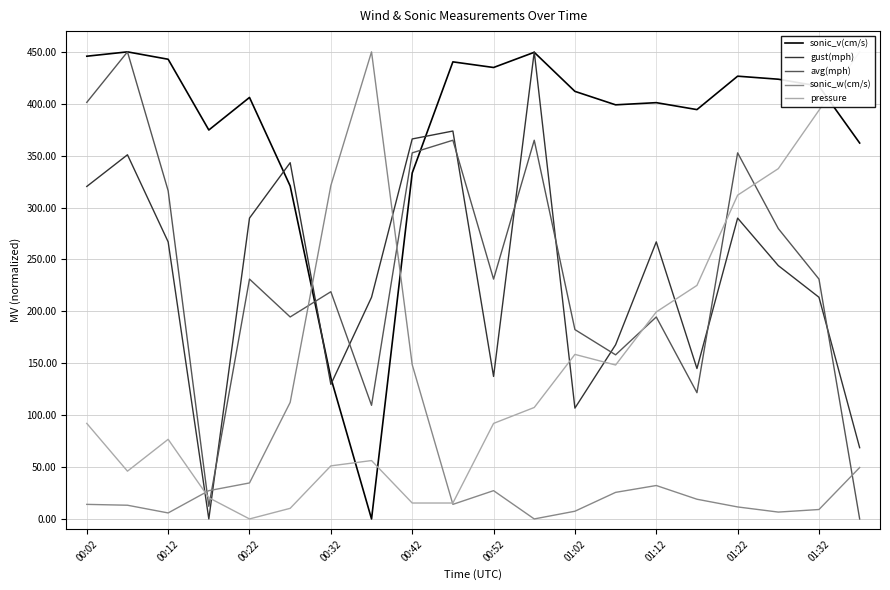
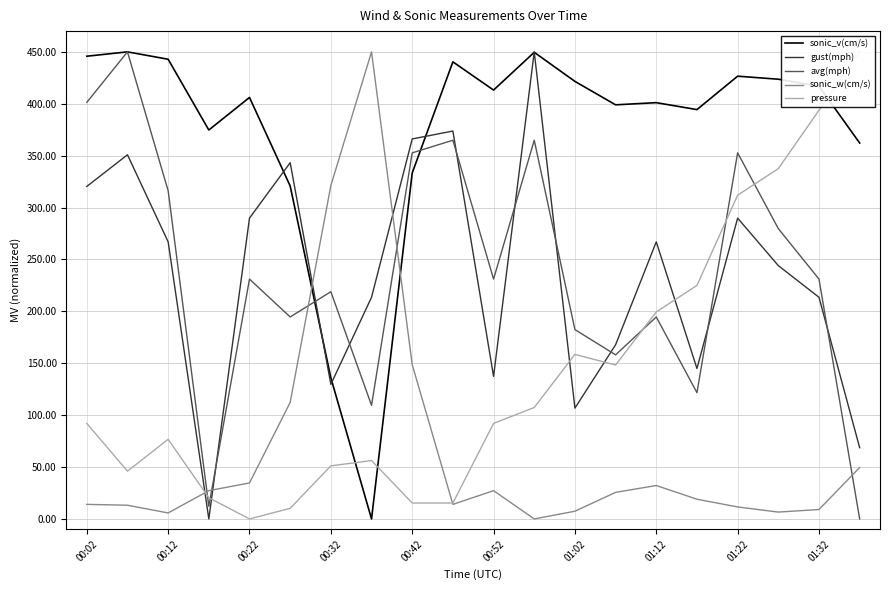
sonic_v(cm/s), 00:52: 435 -> 413
sonic_v(cm/s), 01:02: 412 -> 422
